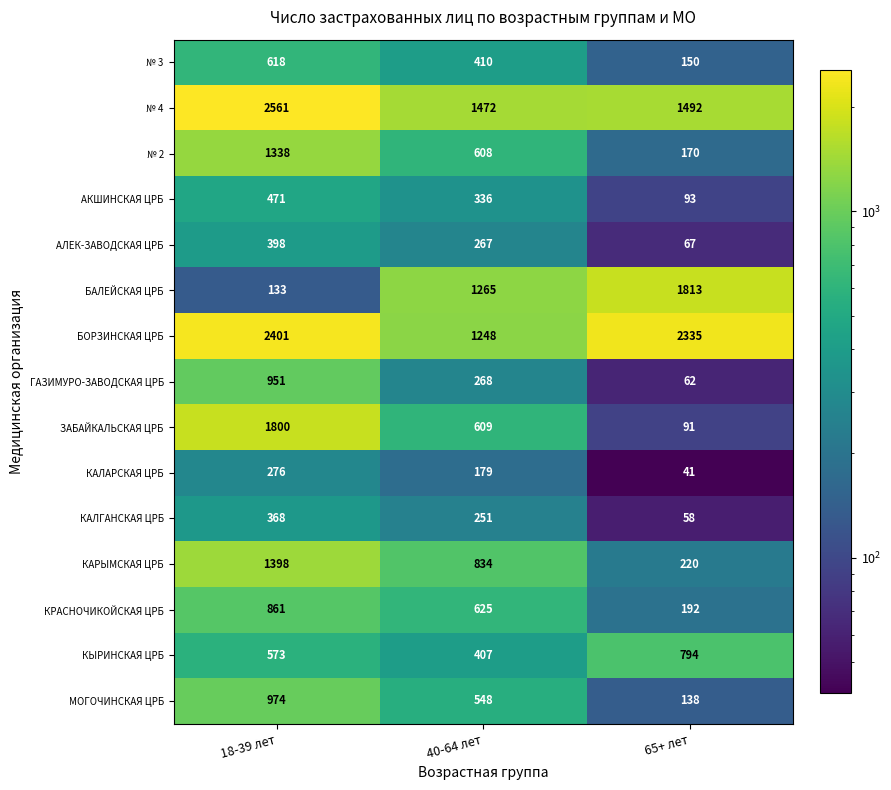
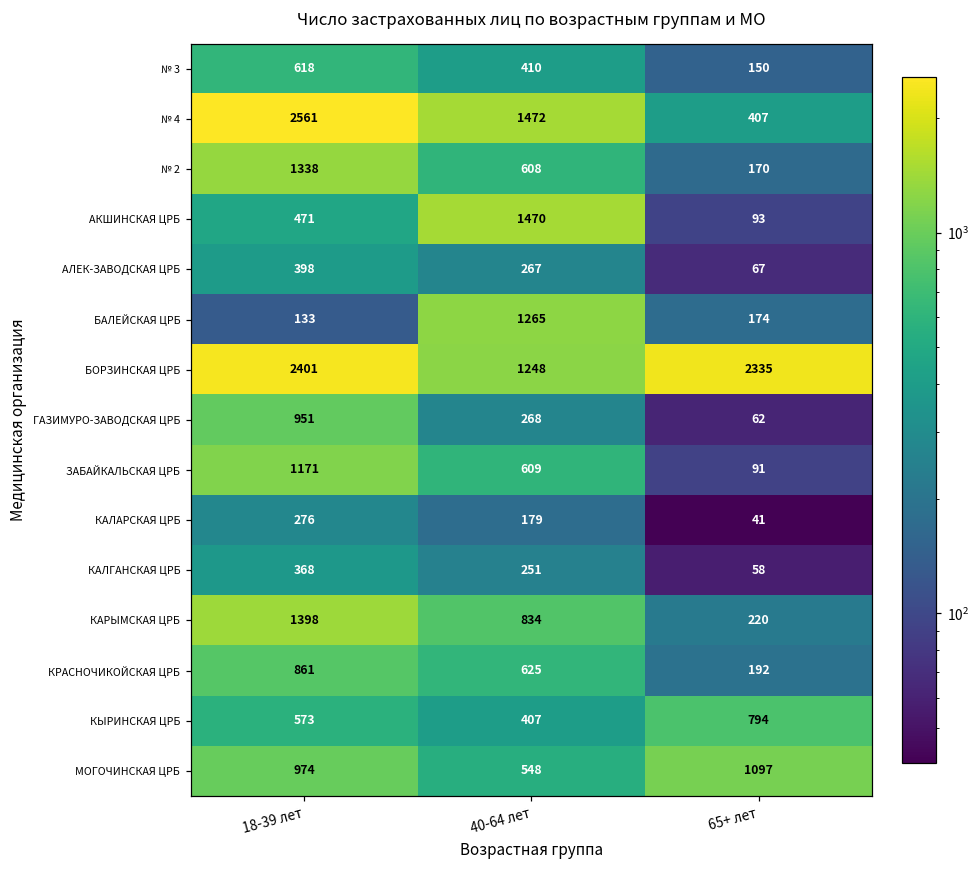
№ 4, 65+ лет: 1492 -> 407
АКШИНСКАЯ ЦРБ, 40-64 лет: 336 -> 1470
БАЛЕЙСКАЯ ЦРБ, 65+ лет: 1813 -> 174
ЗАБАЙКАЛЬСКАЯ ЦРБ, 18-39 лет: 1800 -> 1171
МОГОЧИНСКАЯ ЦРБ, 65+ лет: 138 -> 1097
